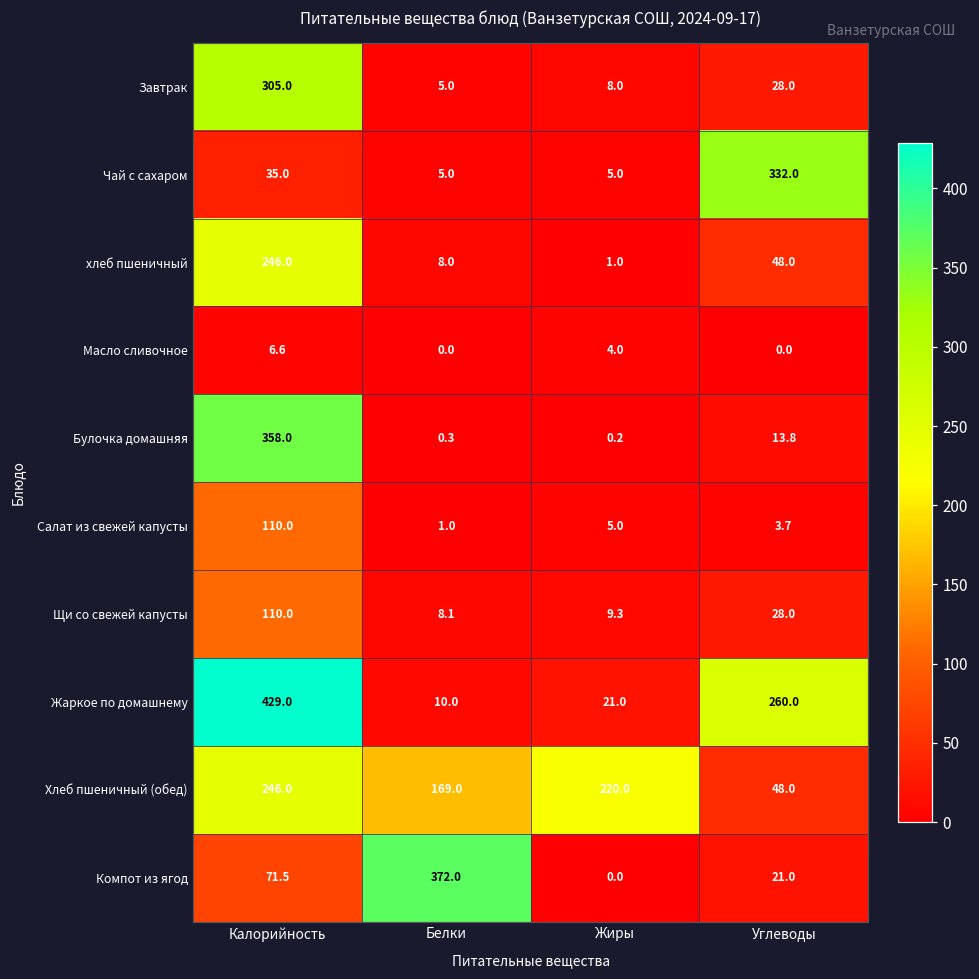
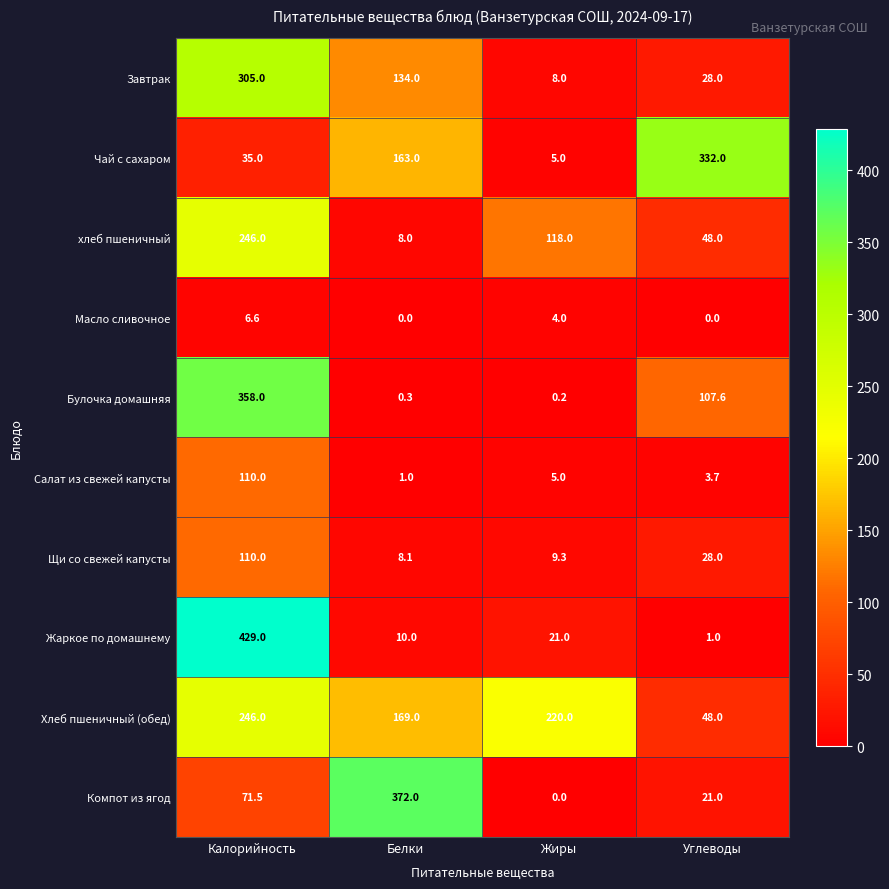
Завтрак, Белки: 5.0 -> 134.0
Чай с сахаром, Белки: 5.0 -> 163.0
хлеб пшеничный, Жиры: 1.0 -> 118.0
Булочка домашняя, Углеводы: 13.8 -> 107.6
Жаркое по домашнему, Углеводы: 260.0 -> 1.0
